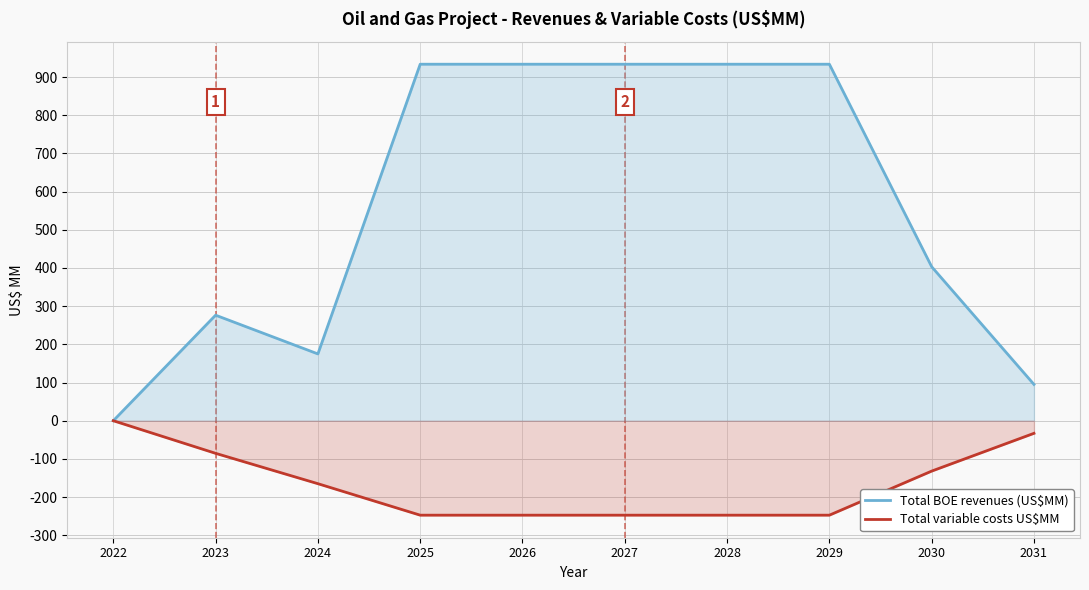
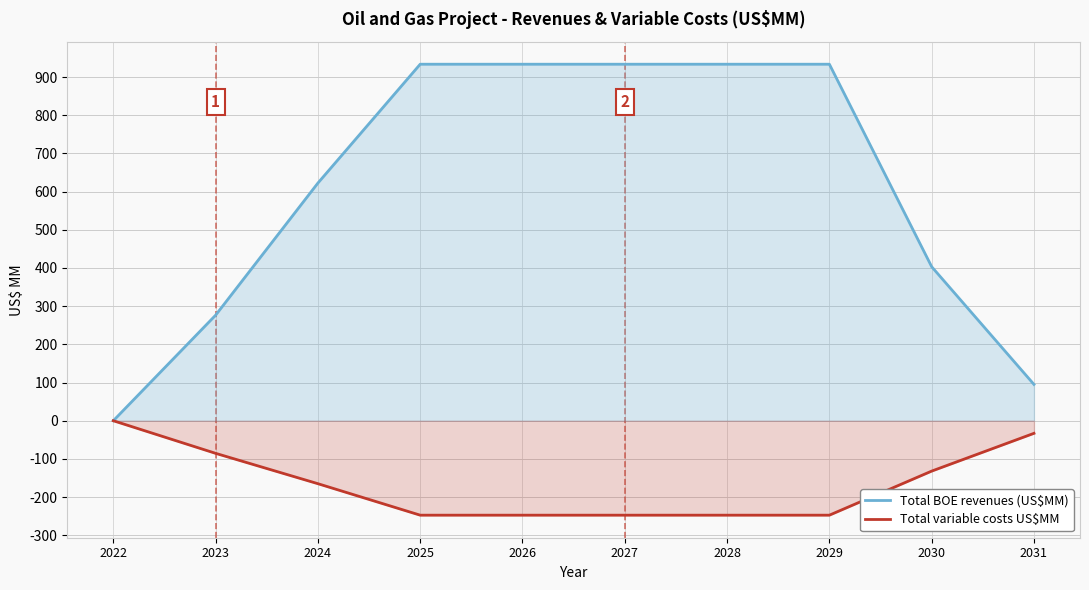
Total BOE revenues (US$MM), 2024: 170 -> 620
